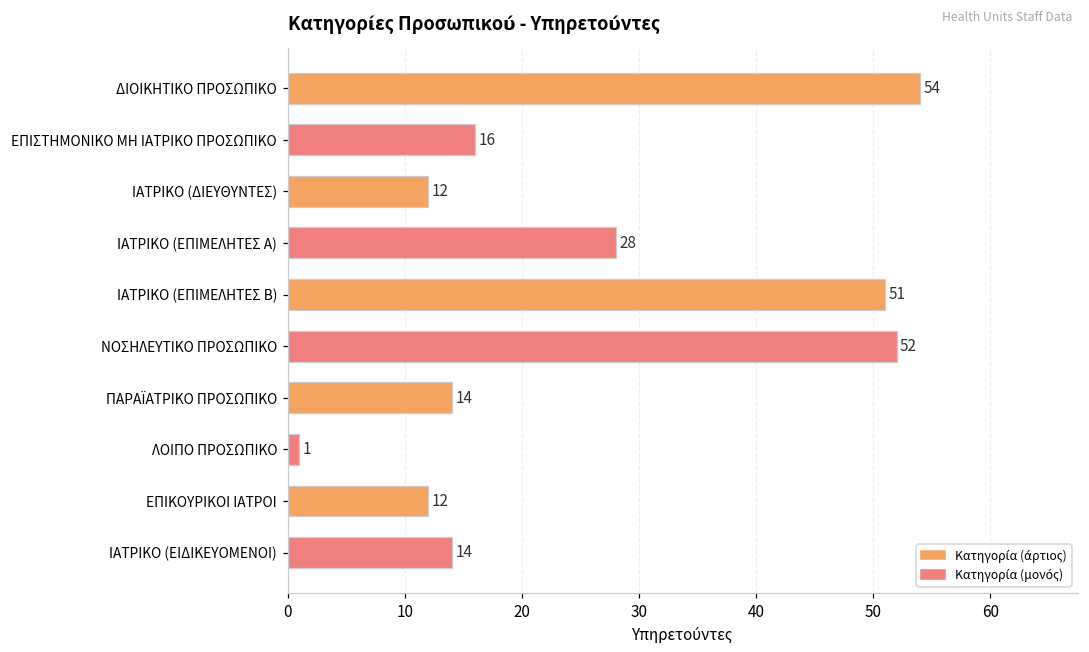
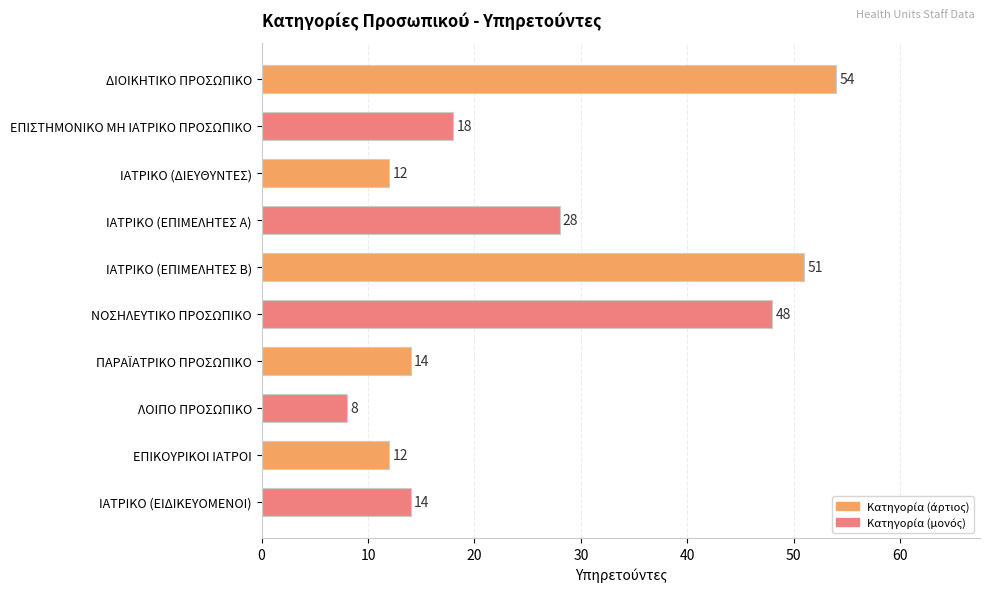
ΕΠΙΣΤΗΜΟΝΙΚΟ ΜΗ ΙΑΤΡΙΚΟ ΠΡΟΣΩΠΙΚΟ: 16 -> 18
ΝΟΣΗΛΕΥΤΙΚΟ ΠΡΟΣΩΠΙΚΟ: 52 -> 48
ΛΟΙΠΟ ΠΡΟΣΩΠΙΚΟ: 1 -> 8
